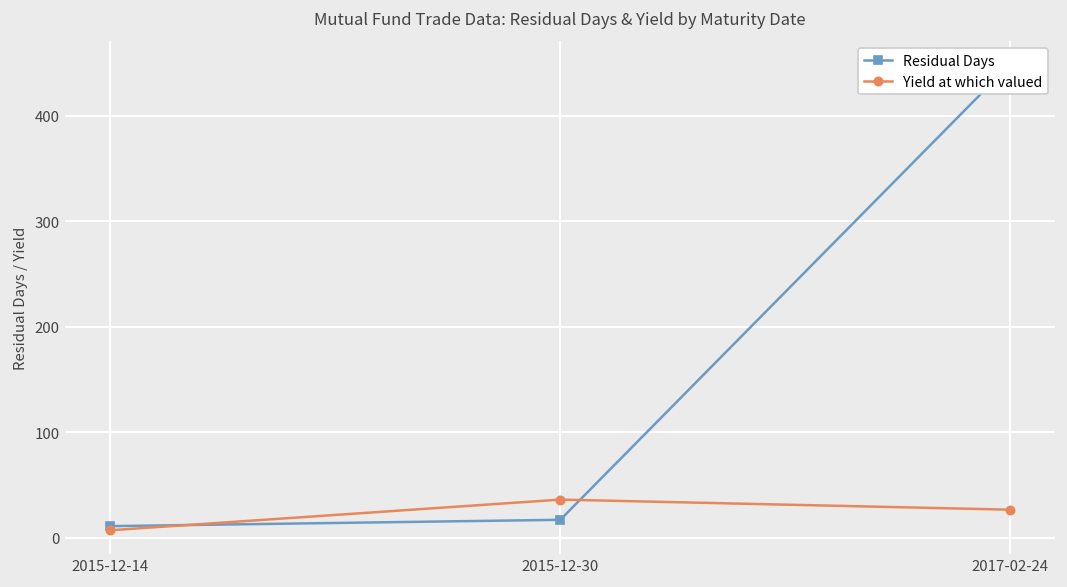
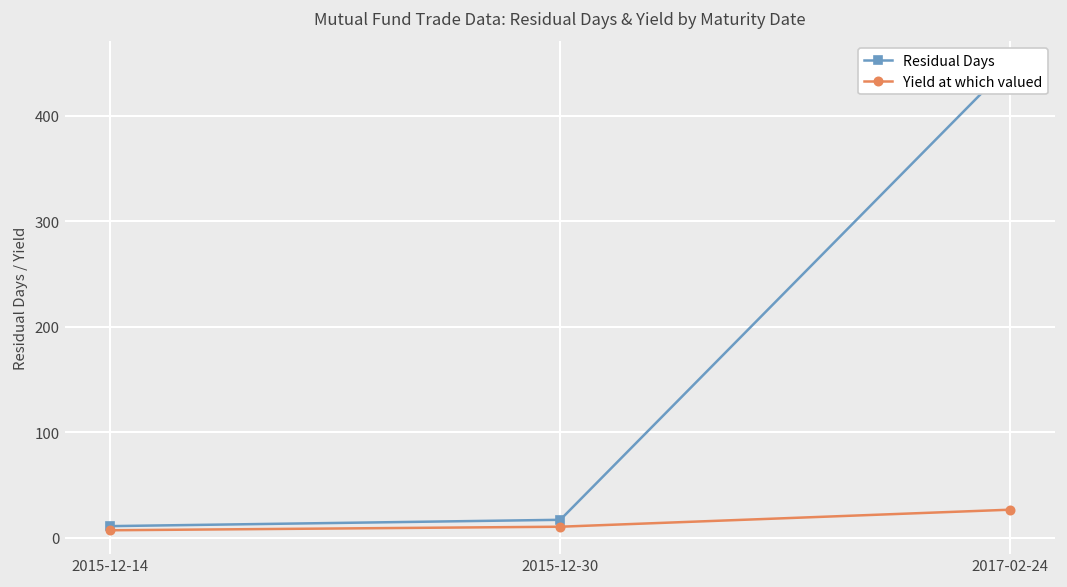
Yield at which valued, 2015-12-30: 40 -> 10
